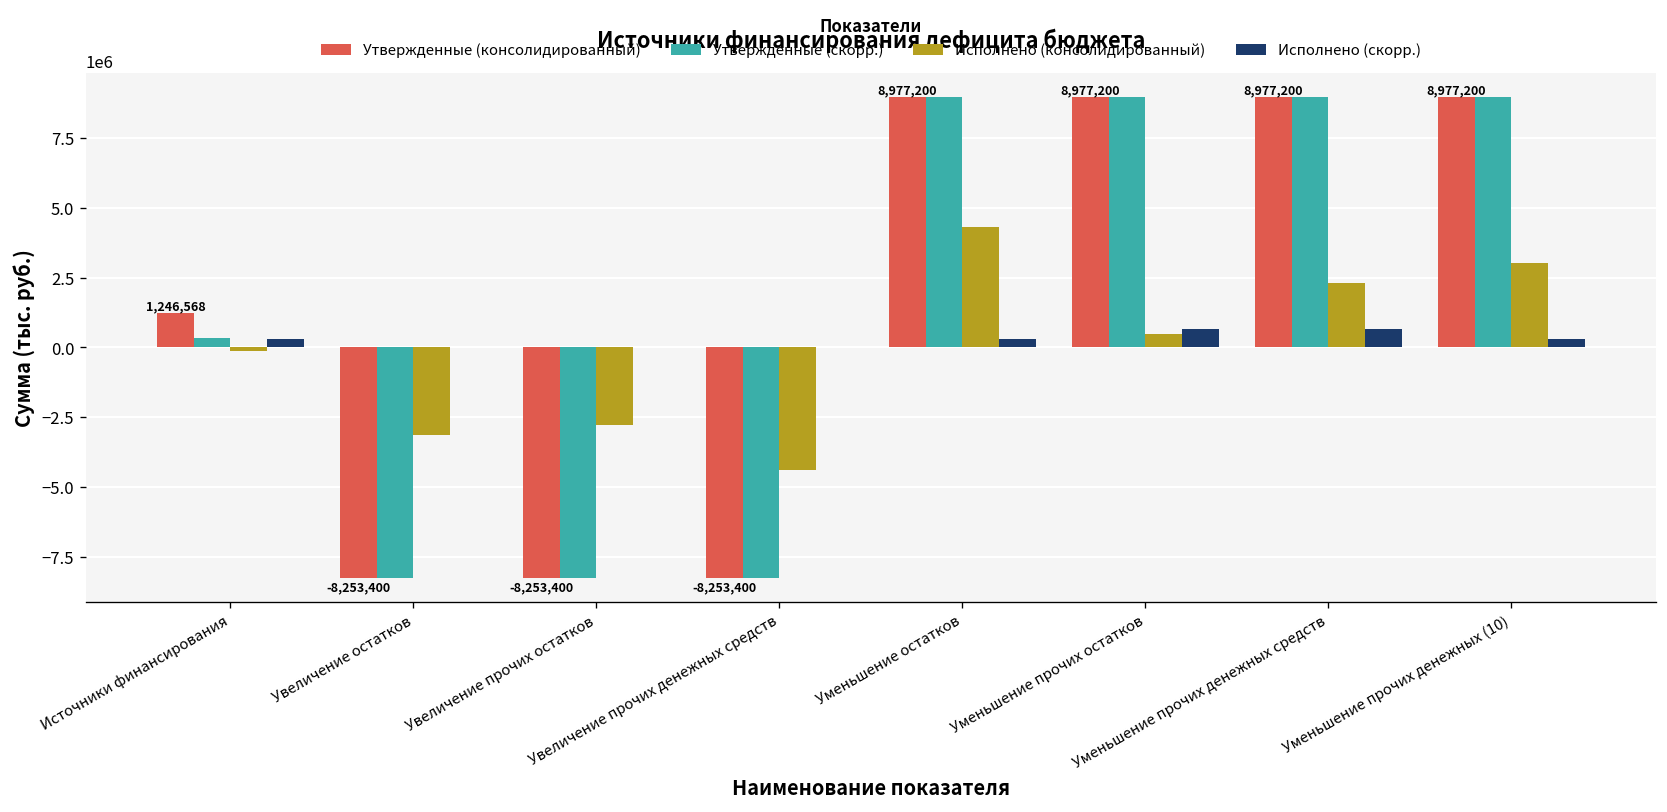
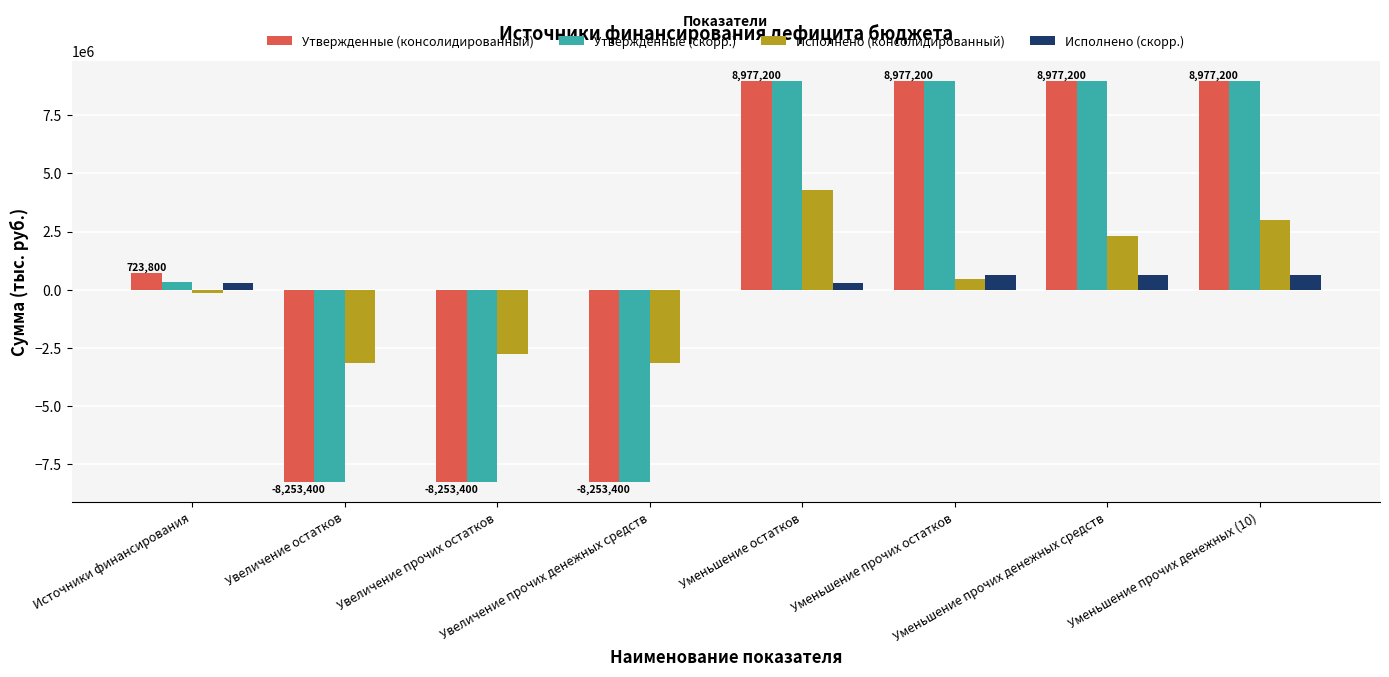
Утвержденные (консолидированный), Источники финансирования: 1,246,568 -> 723,800
Исполнено (консолидированный), Увеличение прочих денежных средств: -4400000 -> -3100000
Исполнено (скорр.), Уменьшение прочих денежных (10): 300000 -> 700000
